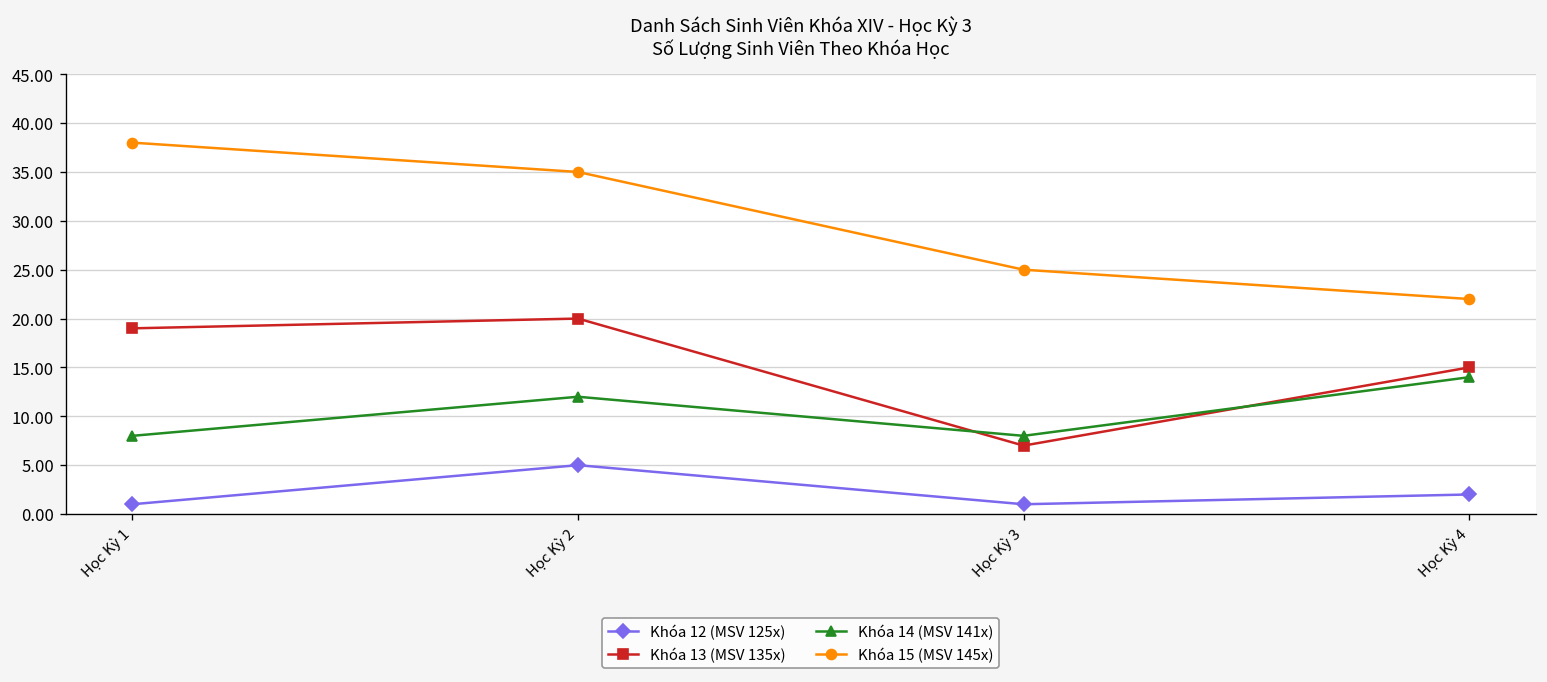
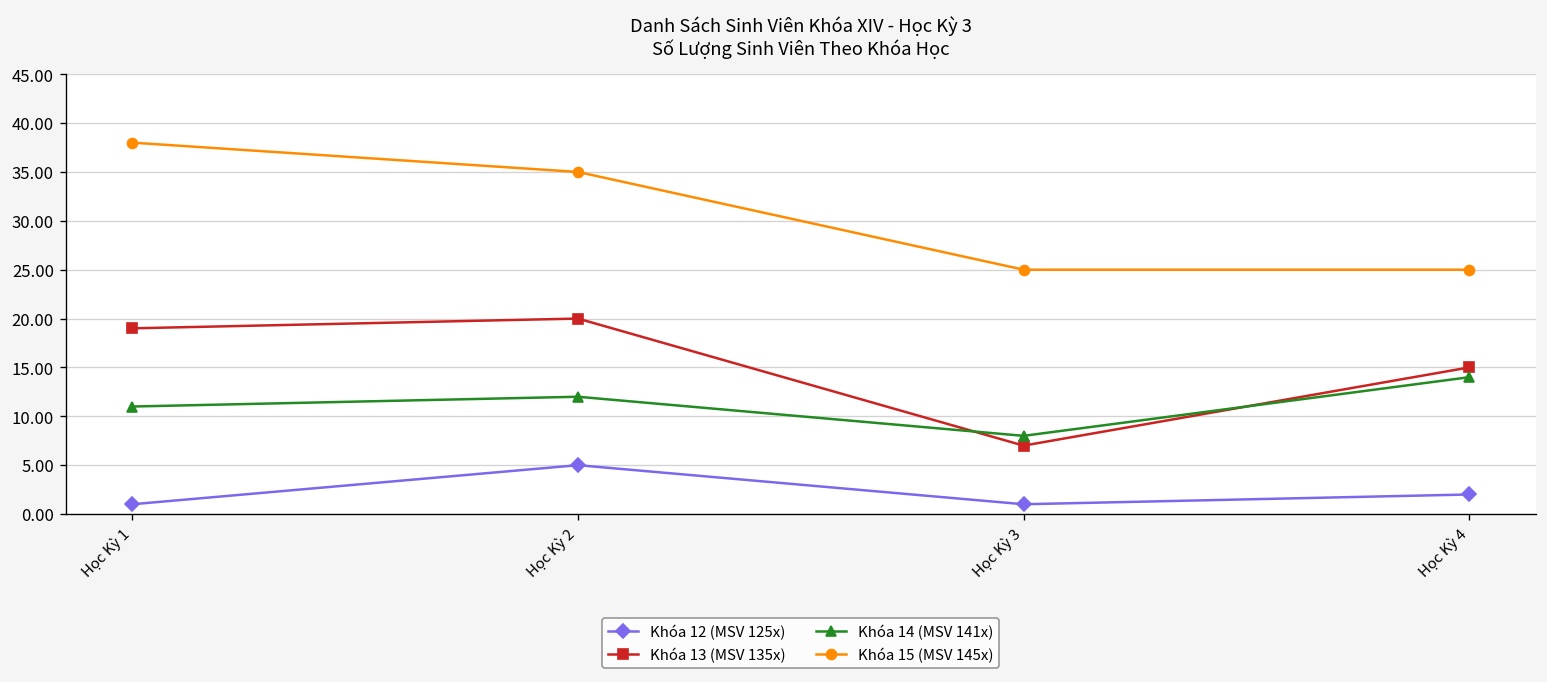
Khóa 14 (MSV 141x), Học Kỳ 1: 8 -> 11
Khóa 15 (MSV 145x), Học Kỳ 4: 22 -> 25
